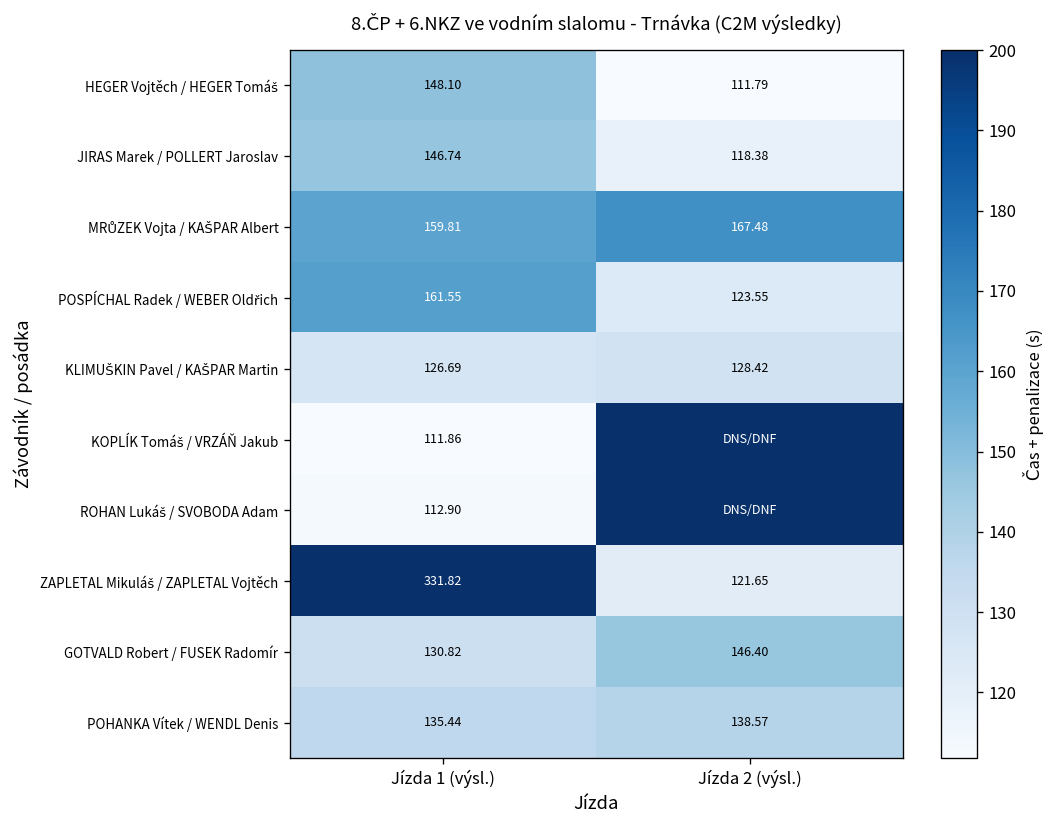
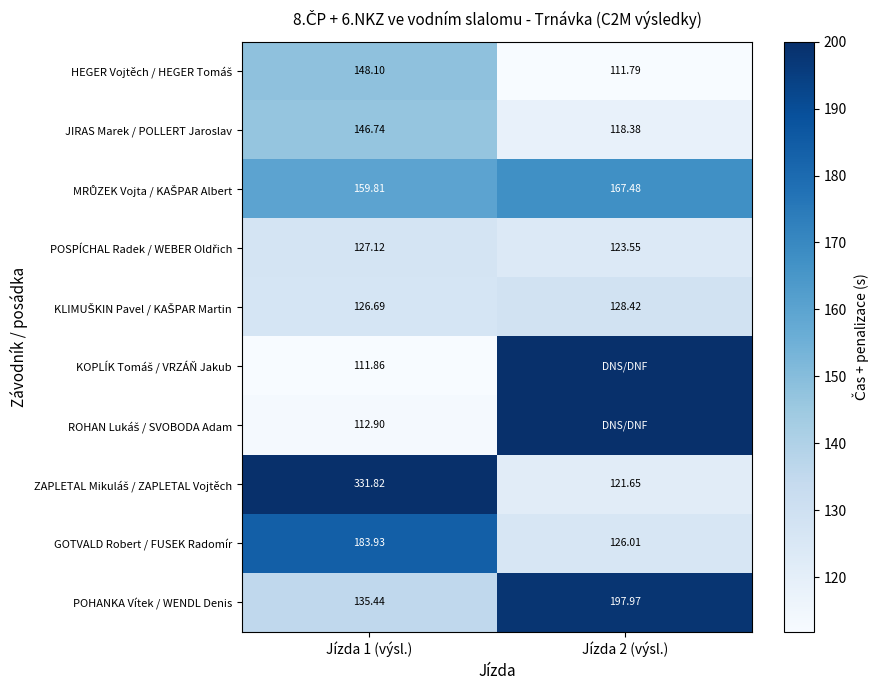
POSPÍCHAL Radek / WEBER Oldřich, Jízda 1 (výsl.): 161.55 -> 127.12
GOTVALD Robert / FUSEK Radomír, Jízda 1 (výsl.): 130.82 -> 183.93
GOTVALD Robert / FUSEK Radomír, Jízda 2 (výsl.): 146.40 -> 126.01
POHANKA Vítek / WENDL Denis, Jízda 2 (výsl.): 138.57 -> 197.97
